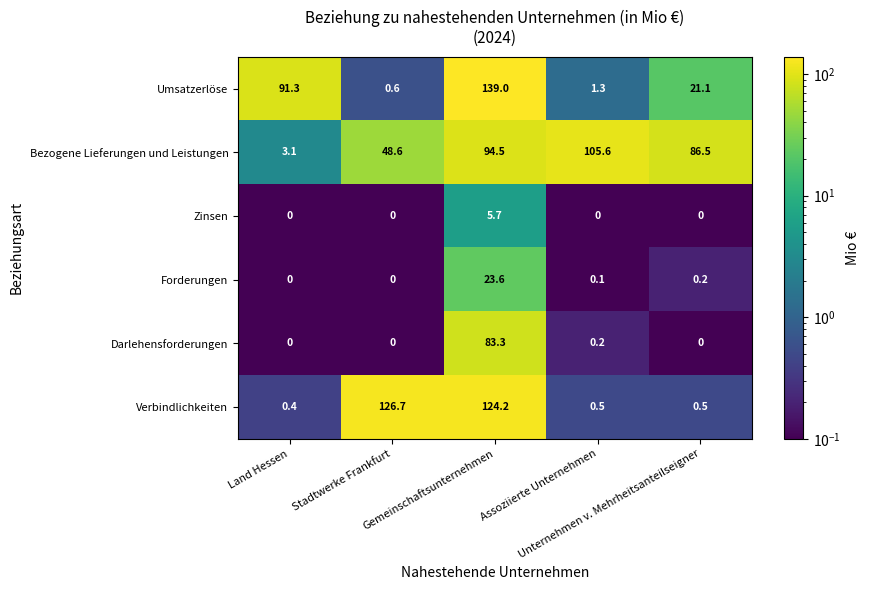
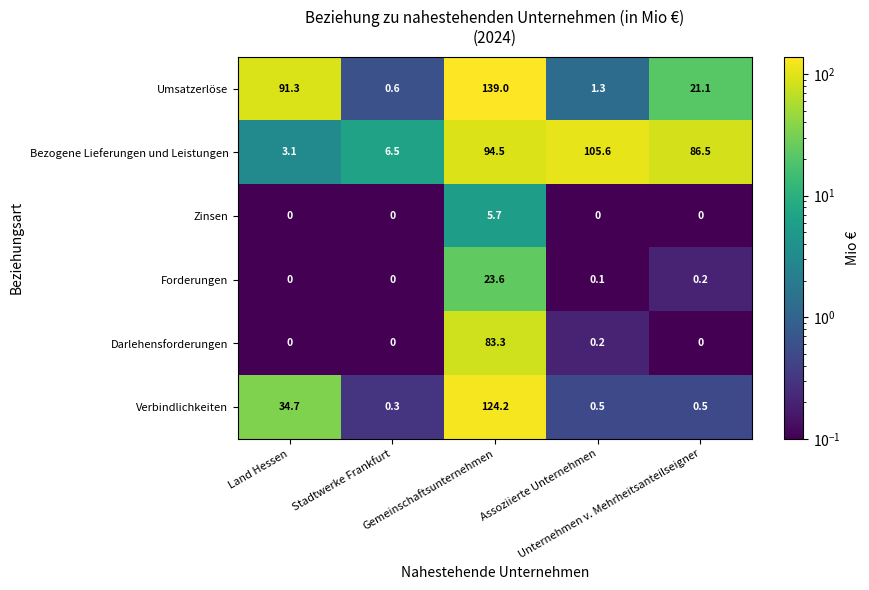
Bezogene Lieferungen und Leistungen, Stadtwerke Frankfurt: 48.6 -> 6.5
Verbindlichkeiten, Land Hessen: 0.4 -> 34.7
Verbindlichkeiten, Stadtwerke Frankfurt: 126.7 -> 0.3
